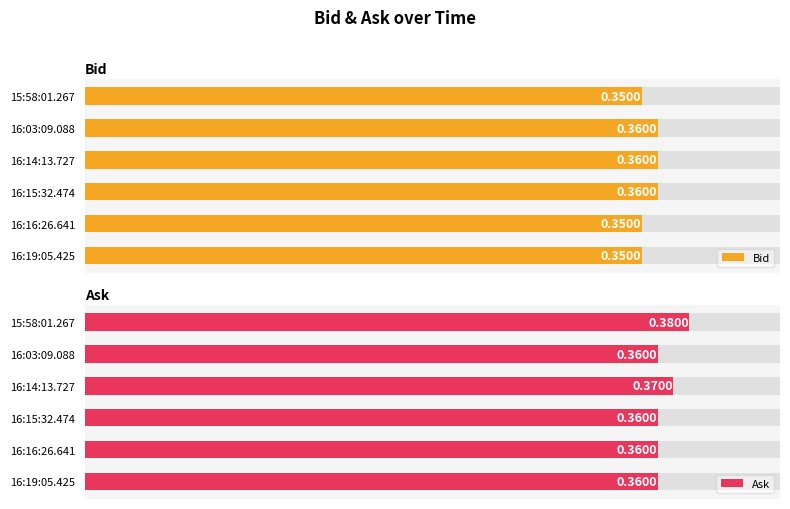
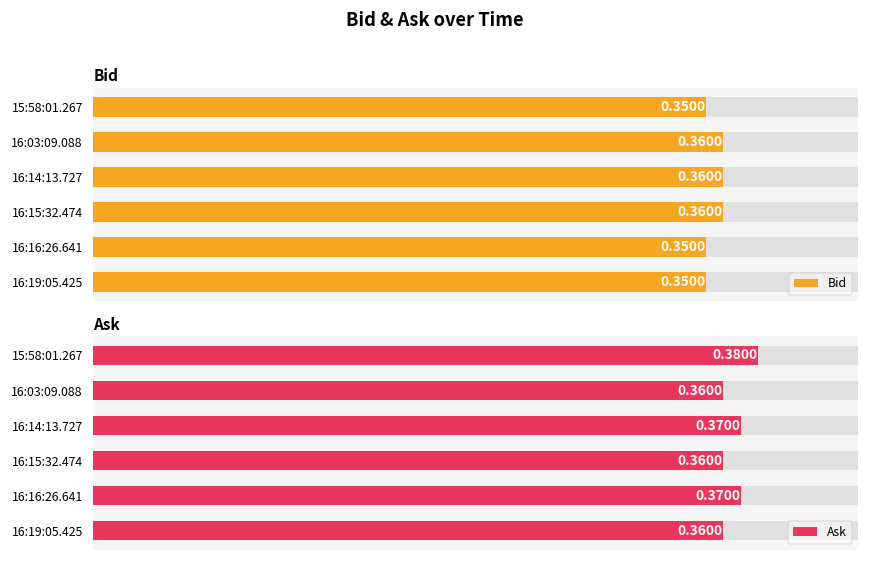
Ask, Ask, 16:16:26.641: 0.3600 -> 0.3700
